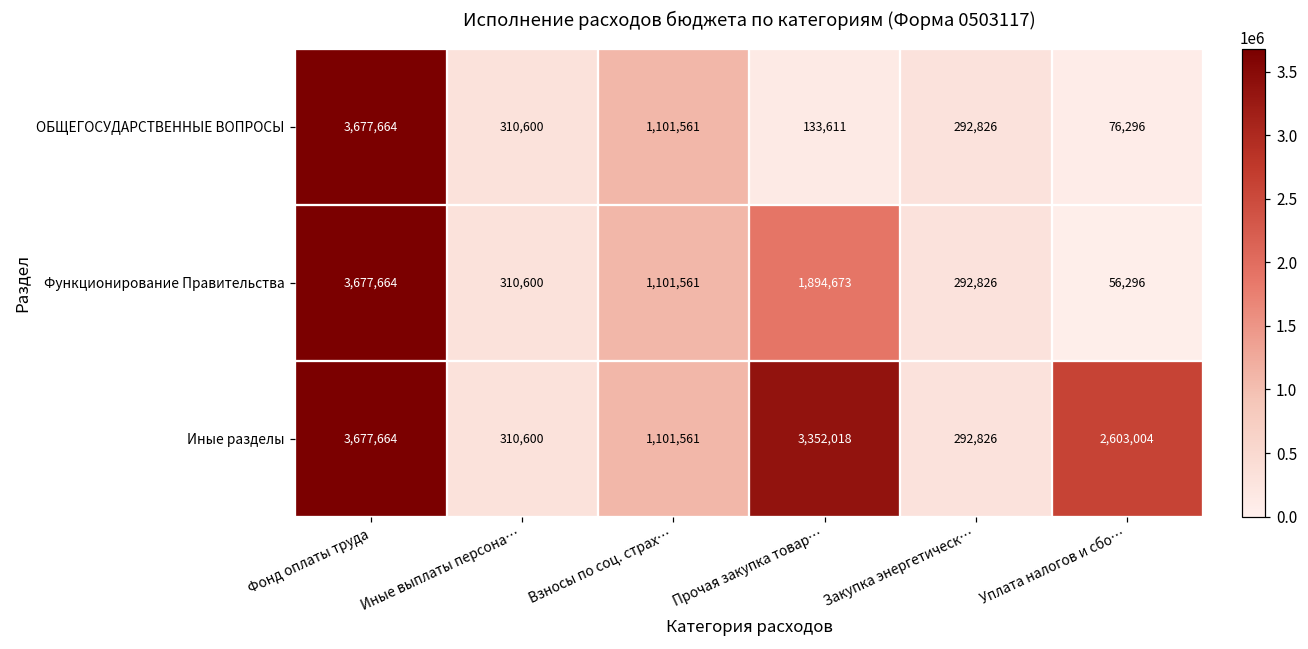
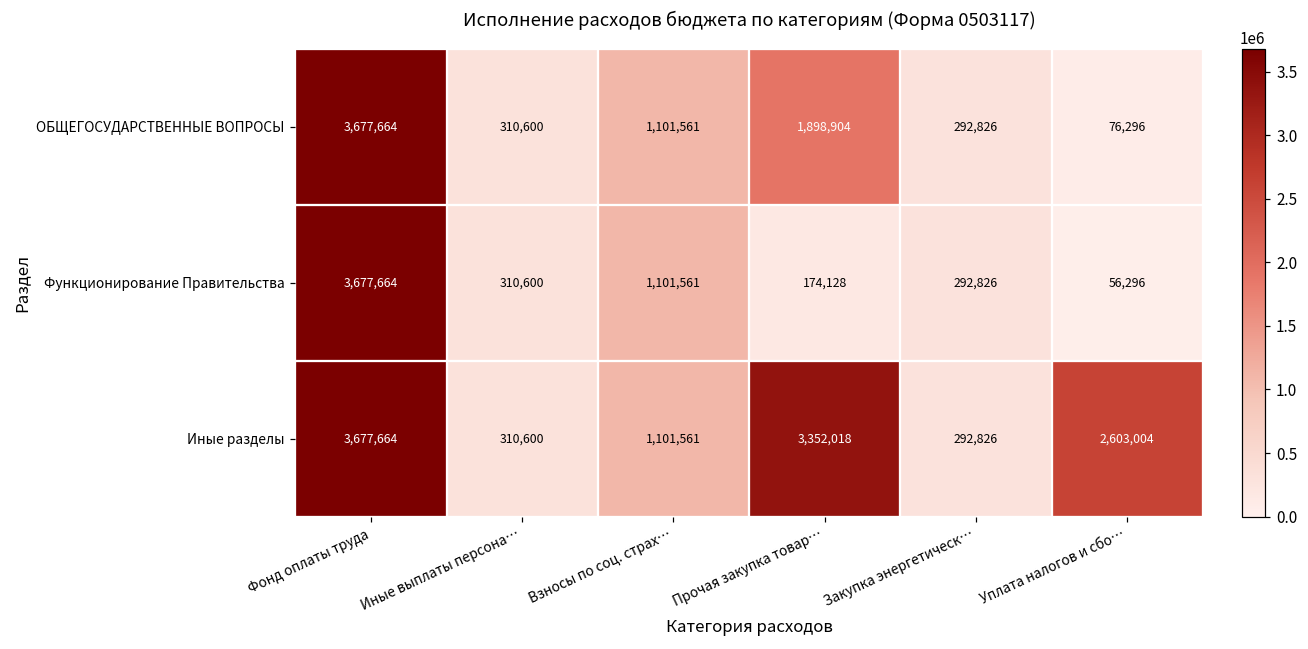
ОБЩЕГОСУДАРСТВЕННЫЕ ВОПРОСЫ, Прочая закупка товар…: 133,611 -> 1,898,904
Функционирование Правительства, Прочая закупка товар…: 1,894,673 -> 174,128
